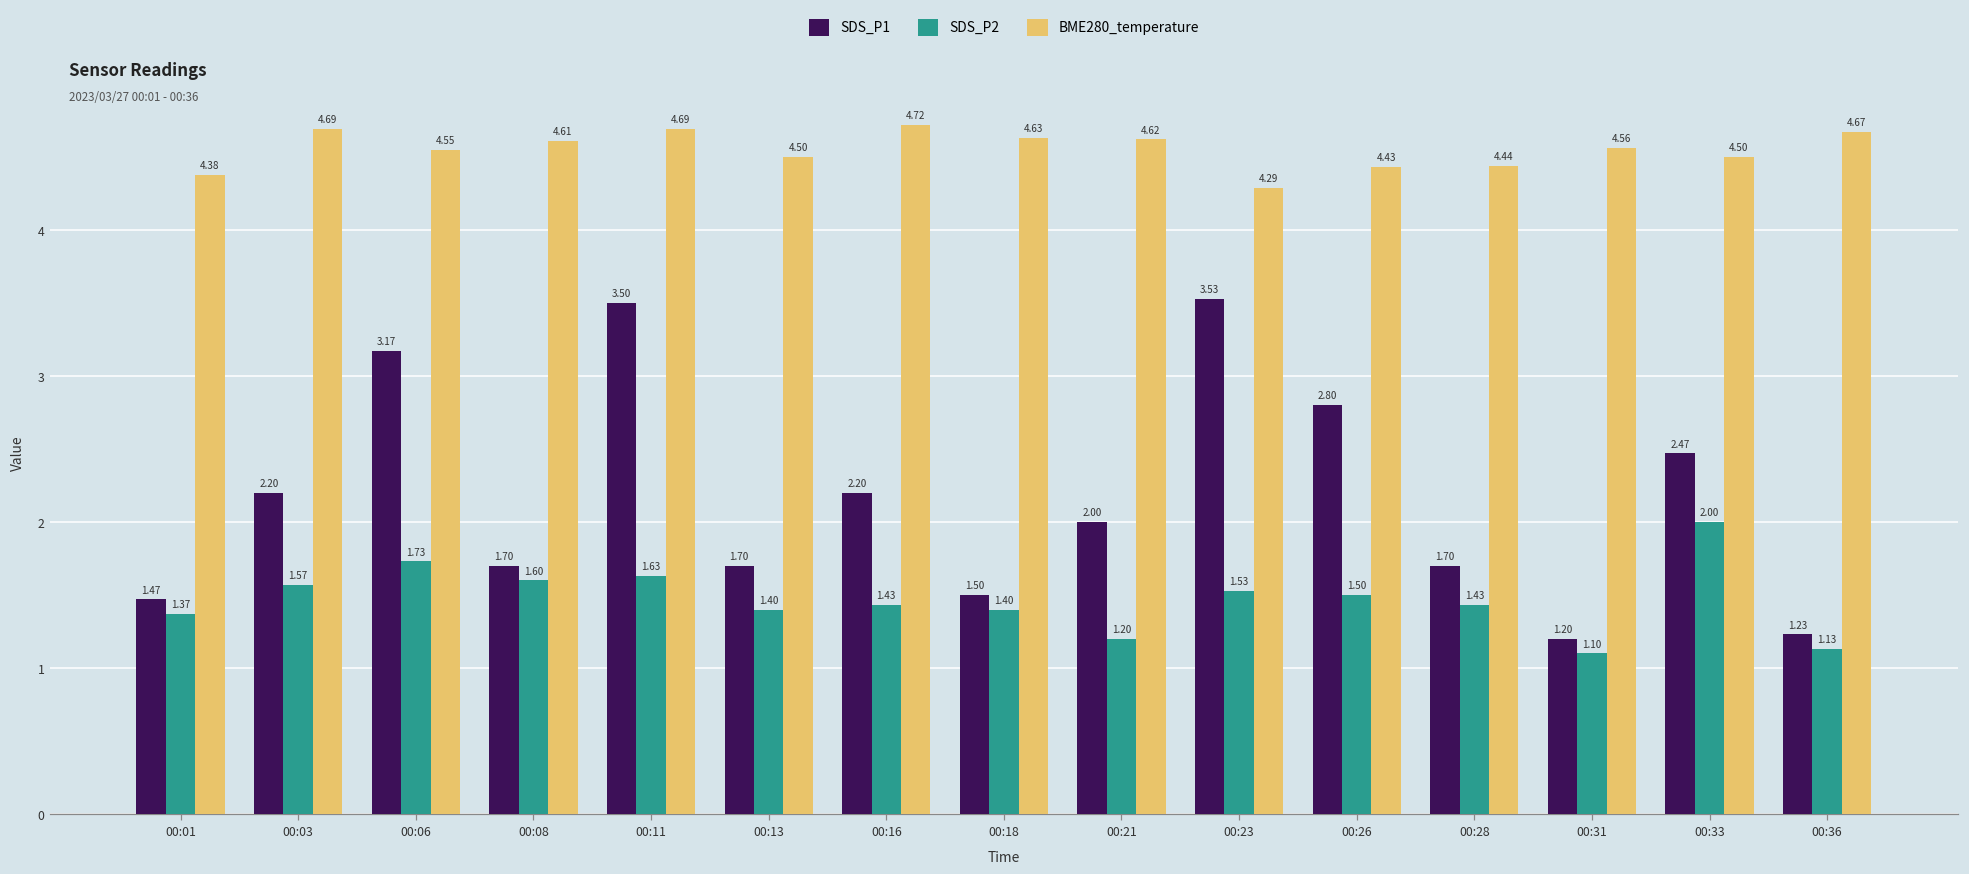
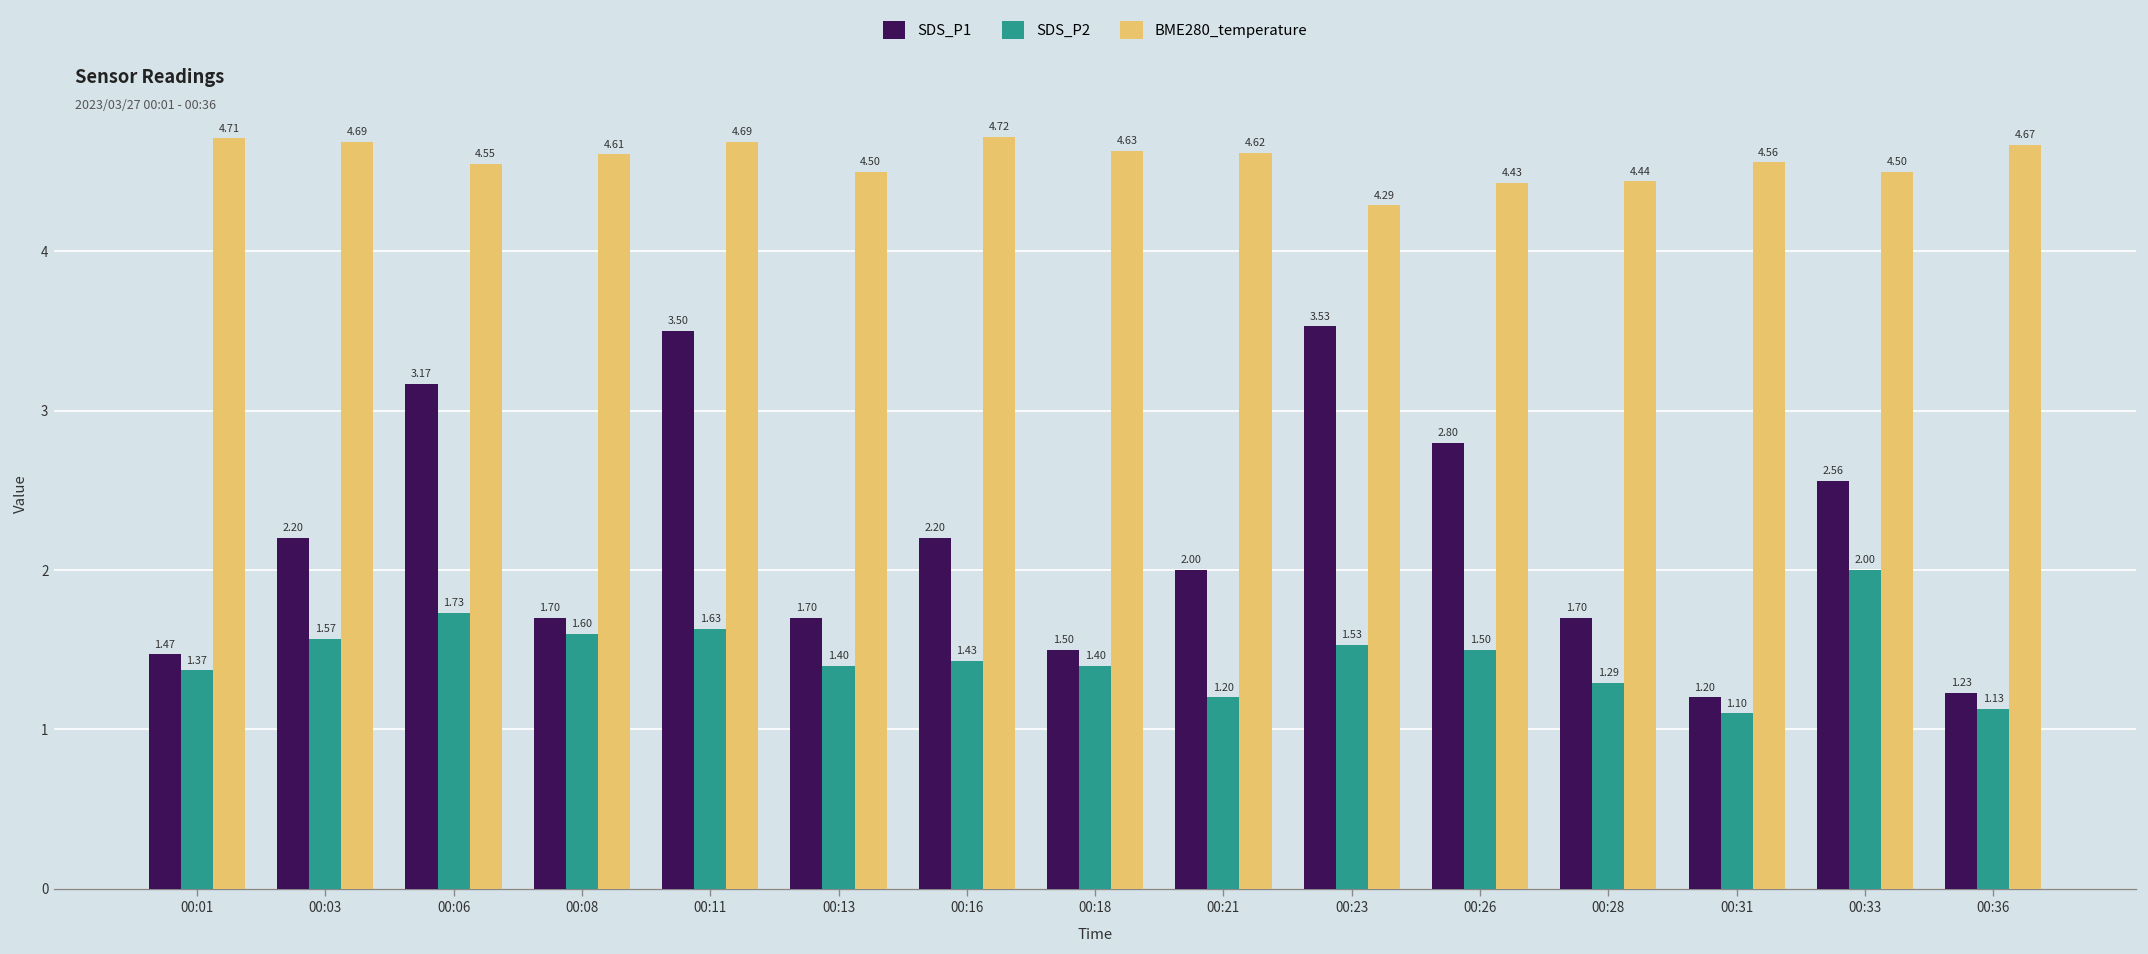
BME280_temperature, 00:01: 4.38 -> 4.71
SDS_P2, 00:28: 1.43 -> 1.29
SDS_P1, 00:33: 2.47 -> 2.56
